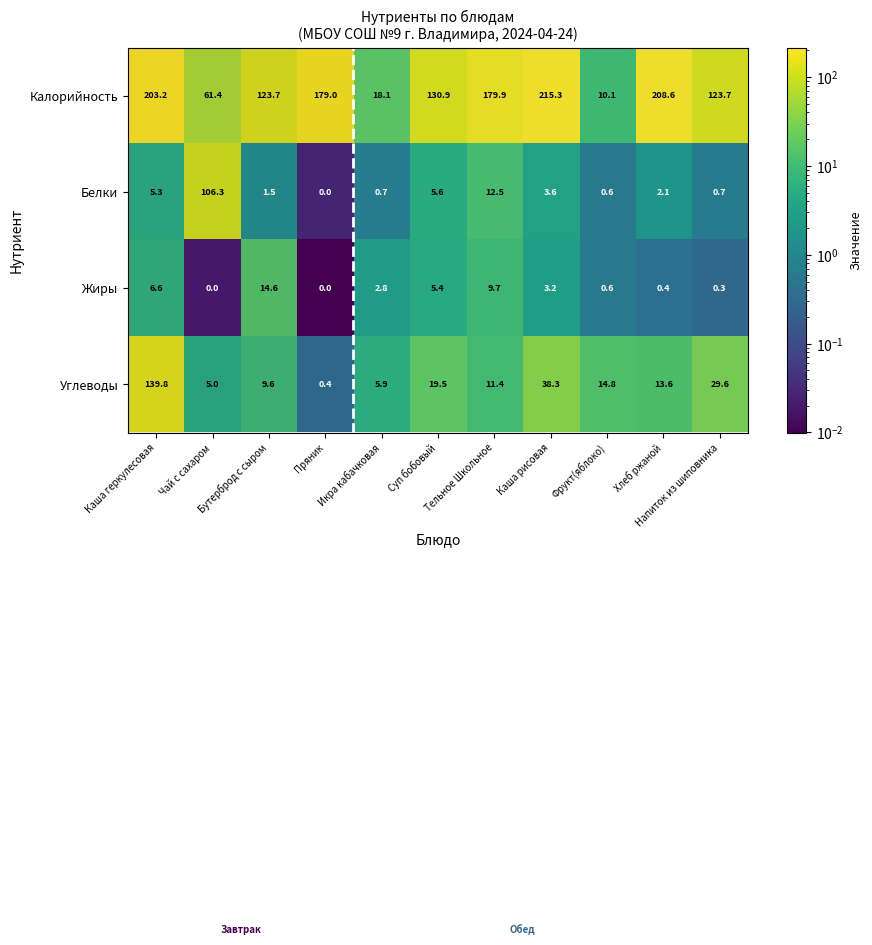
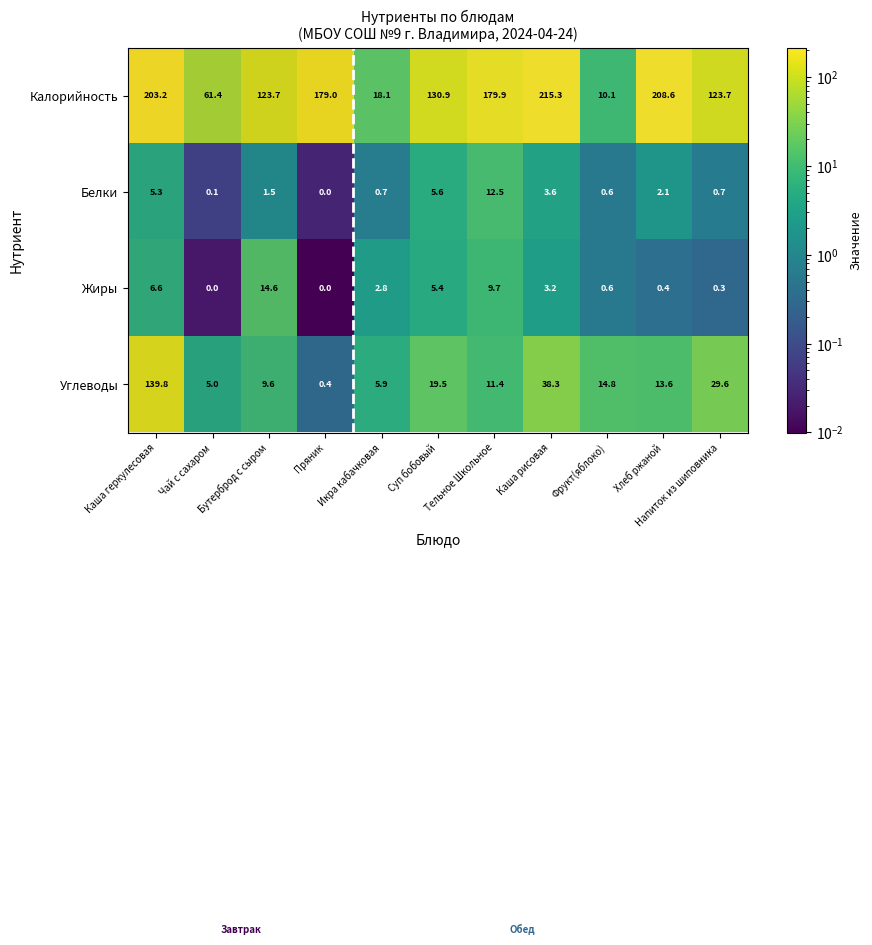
Белки, Чай с сахаром: 106.3 -> 0.1
